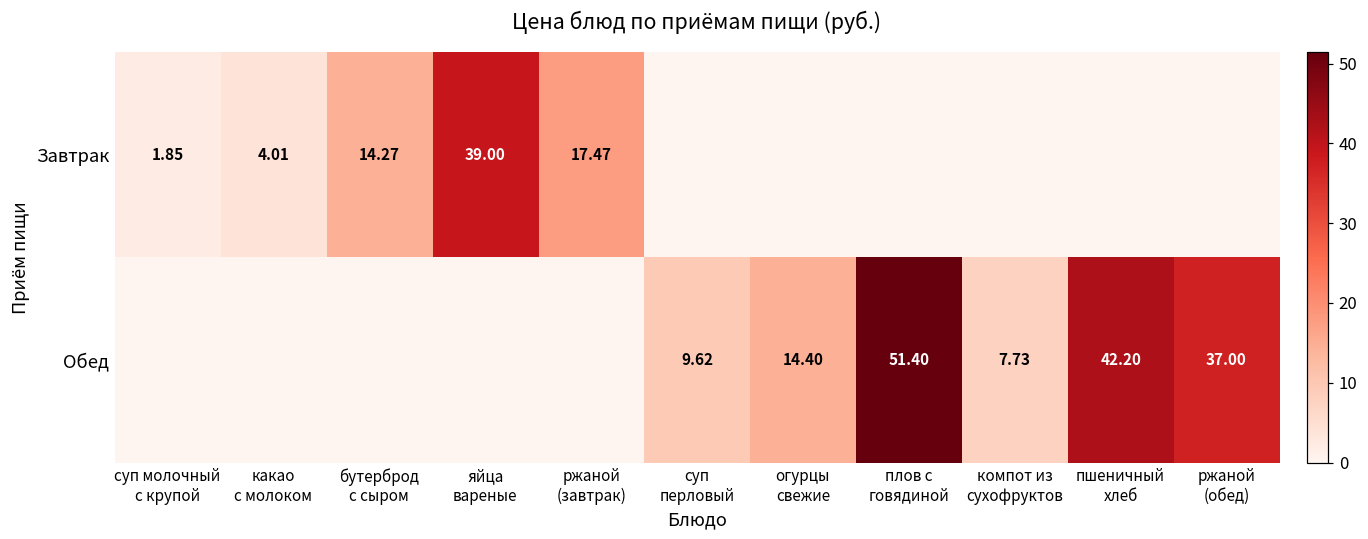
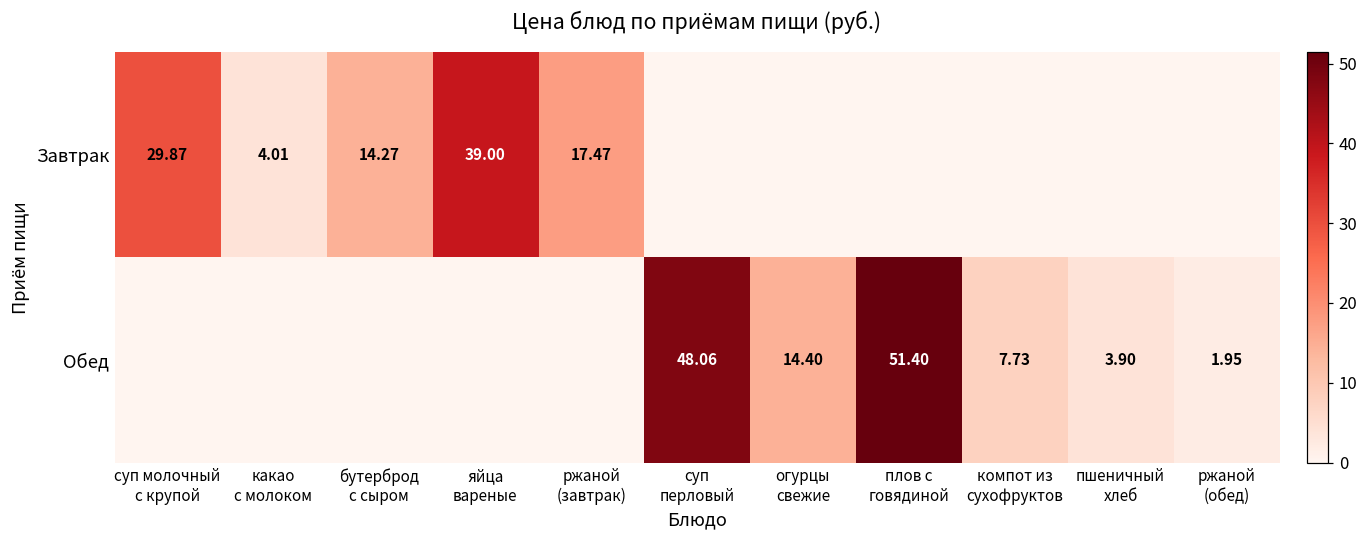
Завтрак, суп молочный с крупой: 1.85 -> 29.87
Обед, суп перловый: 9.62 -> 48.06
Обед, пшеничный хлеб: 42.20 -> 3.90
Обед, ржаной (обед): 37.00 -> 1.95
